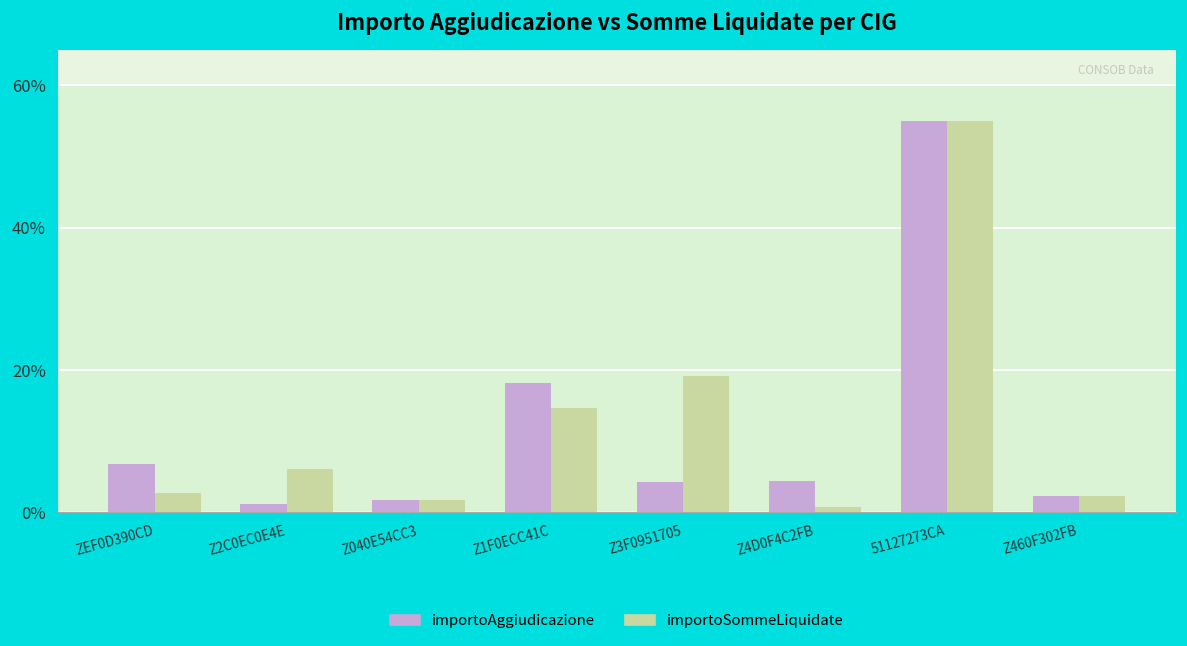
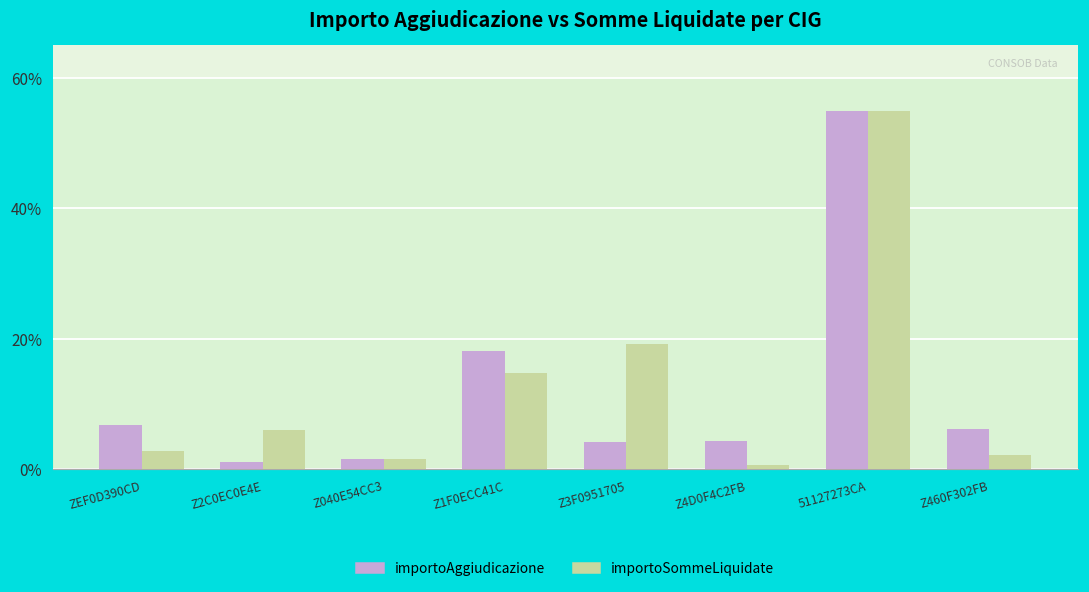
importoAggiudicazione, Z460F302FB: 2% -> 6%
